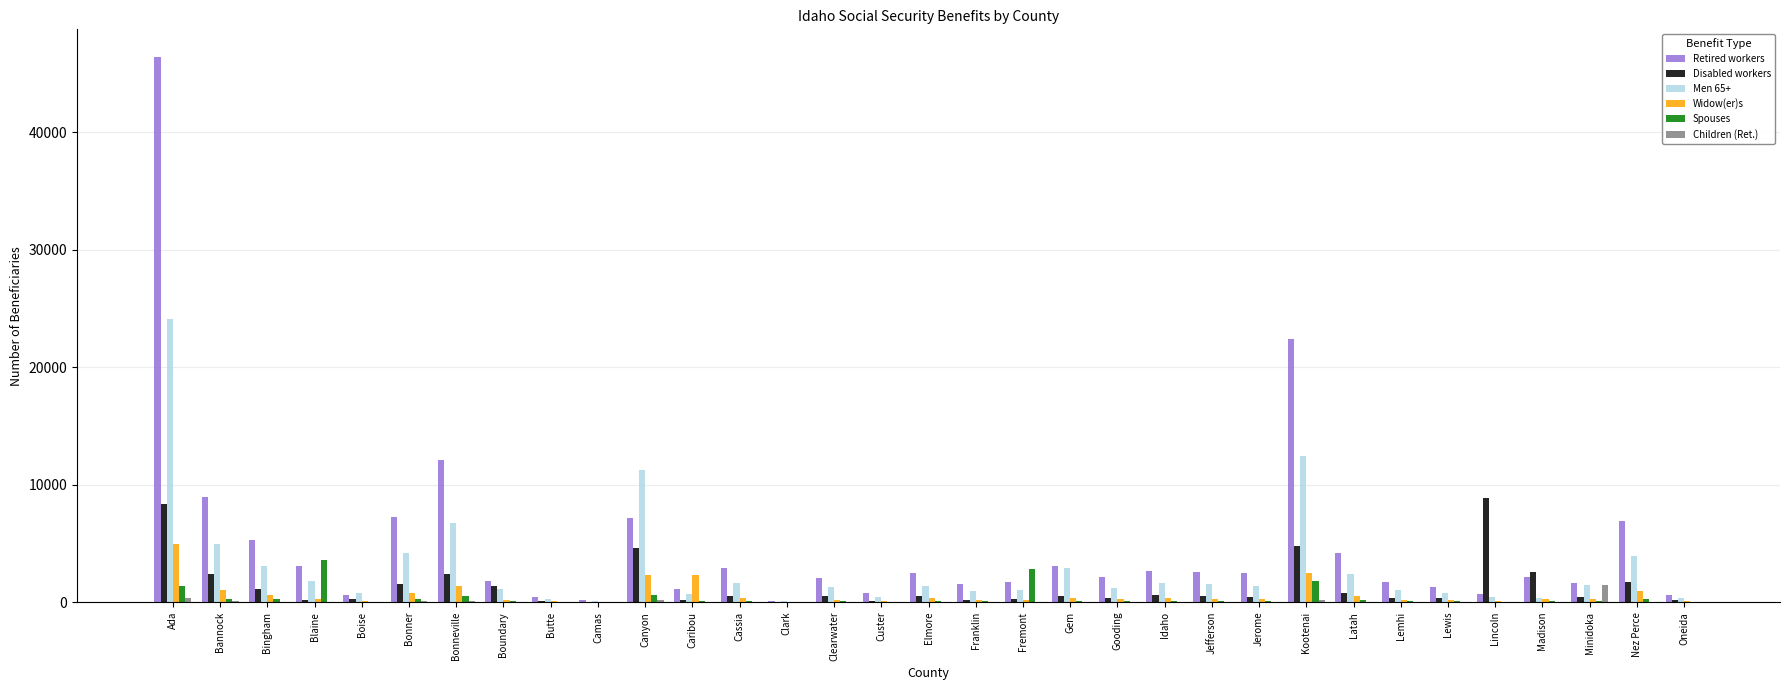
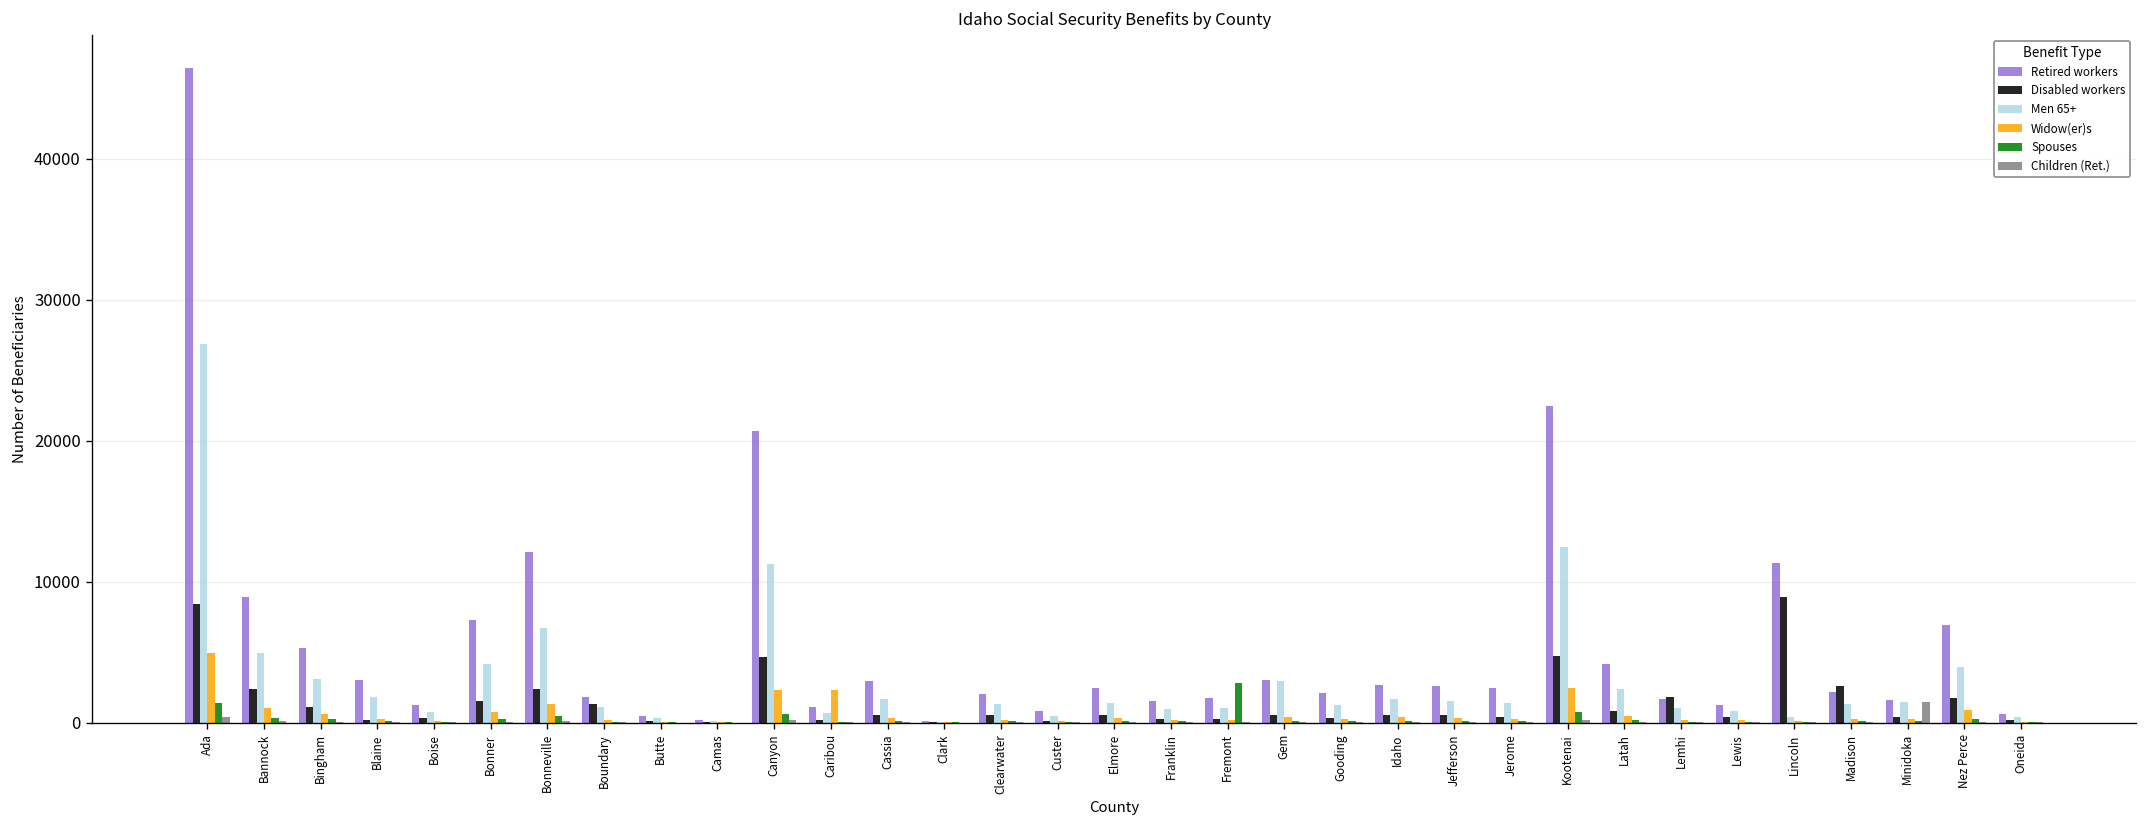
Men 65+, Ada: 24100 -> 26900
Spouses, Blaine: 3600 -> 100
Retired workers, Boise: 600 -> 1300
Retired workers, Canyon: 7200 -> 20700
Spouses, Kootenai: 1800 -> 800
Disabled workers, Lemhi: 300 -> 1800
Retired workers, Lincoln: 700 -> 11300
Men 65+, Madison: 400 -> 1300
